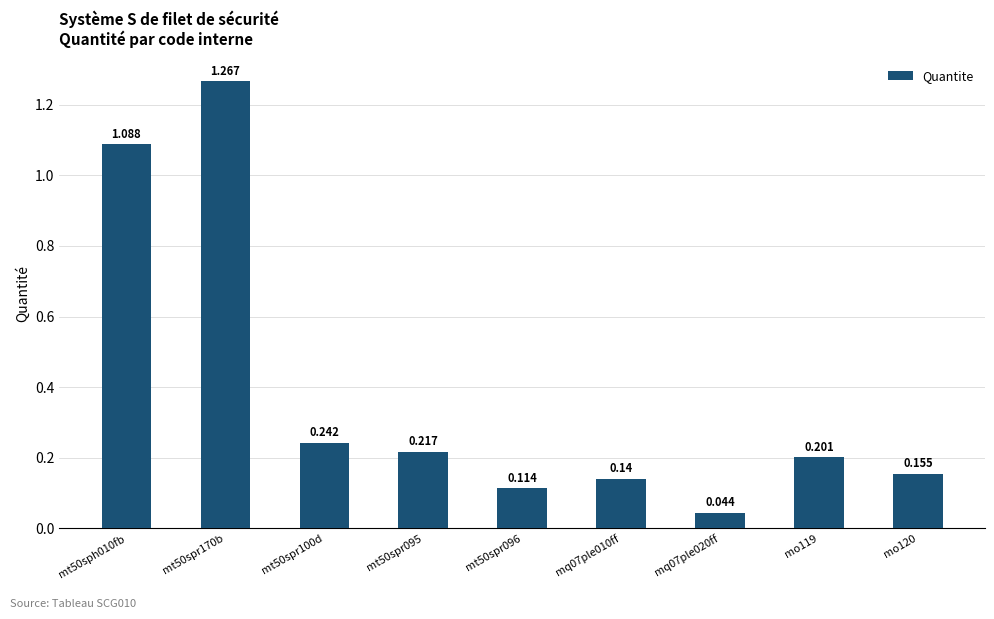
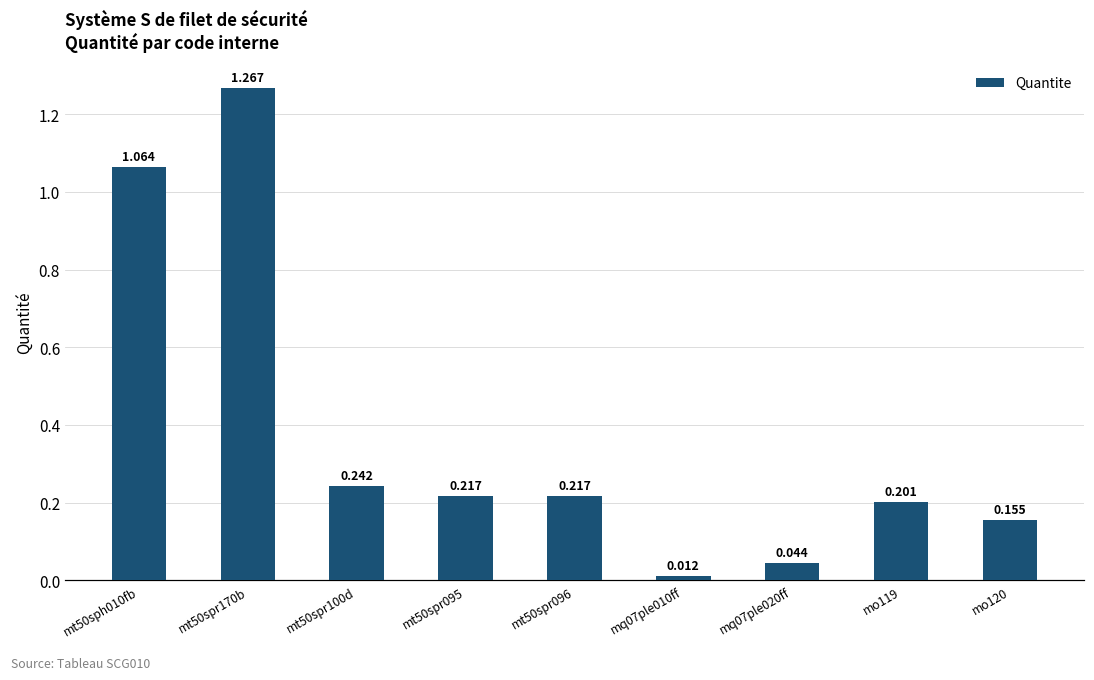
mt50sph010fb: 1.088 -> 1.064
mt50spr096: 0.114 -> 0.217
mq07ple010ff: 0.14 -> 0.012
